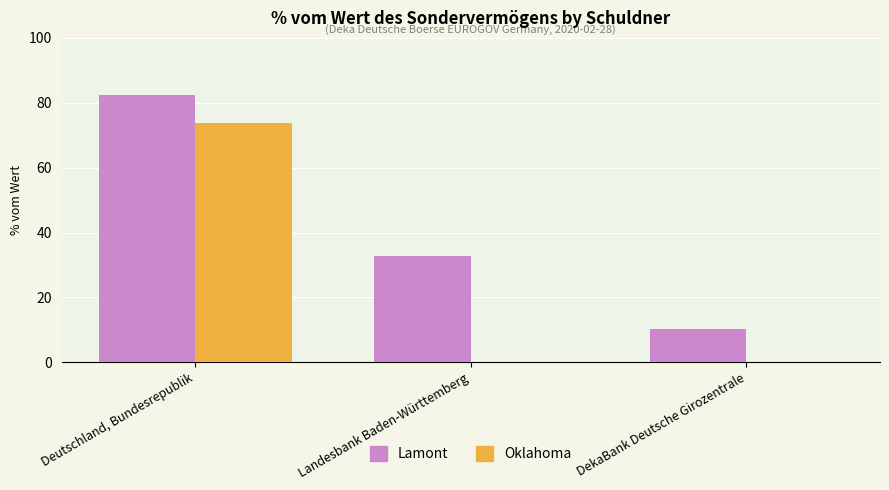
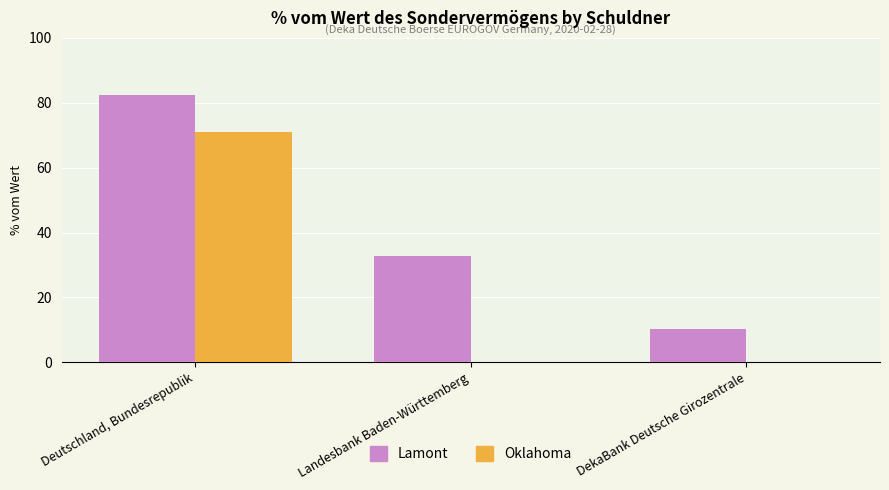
Oklahoma, Deutschland, Bundesrepublik: 74 -> 71
